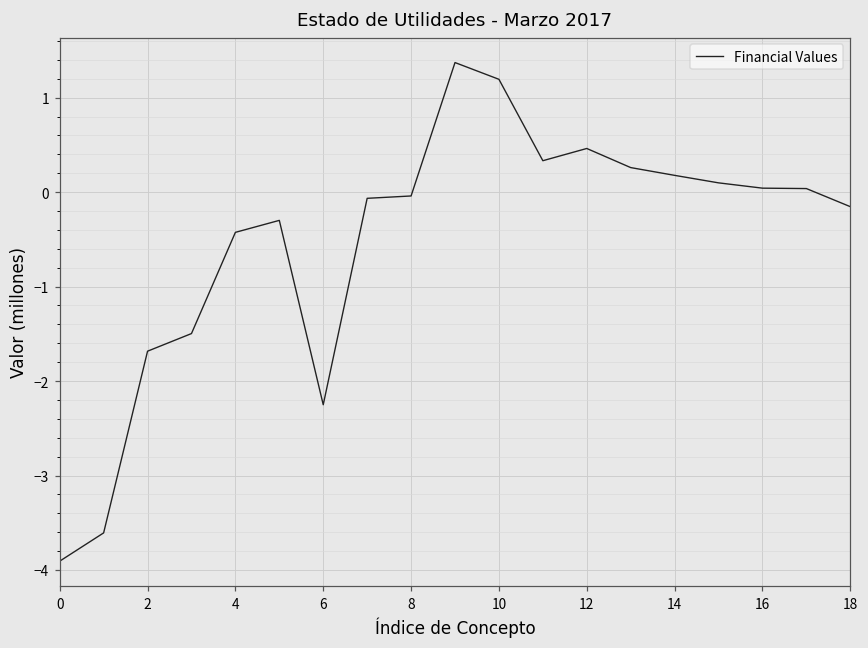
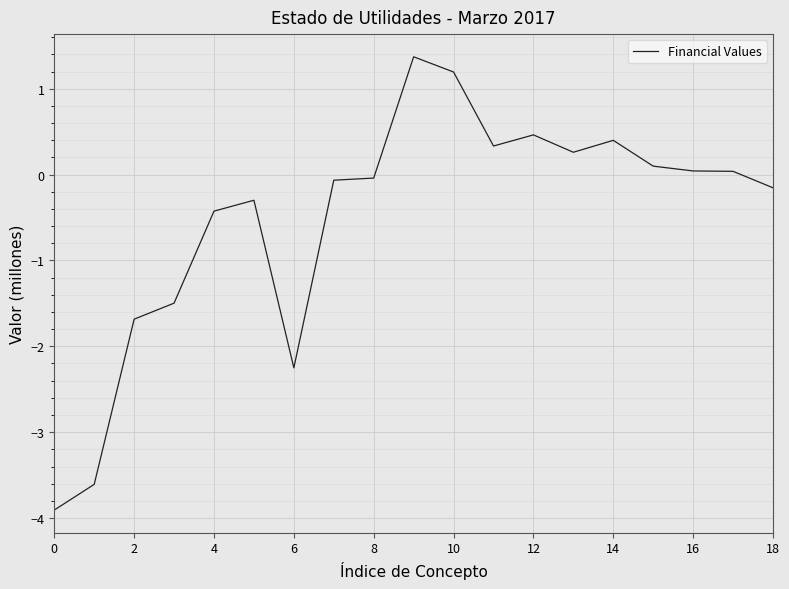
14: 0.2 -> 0.4
